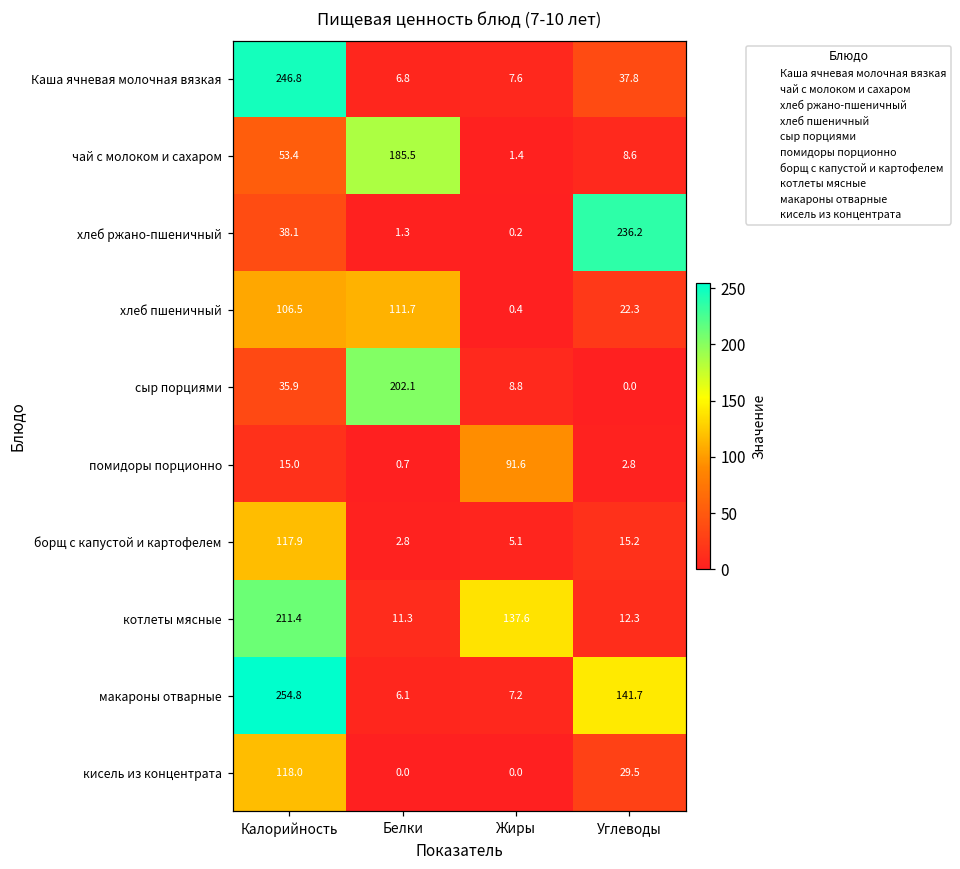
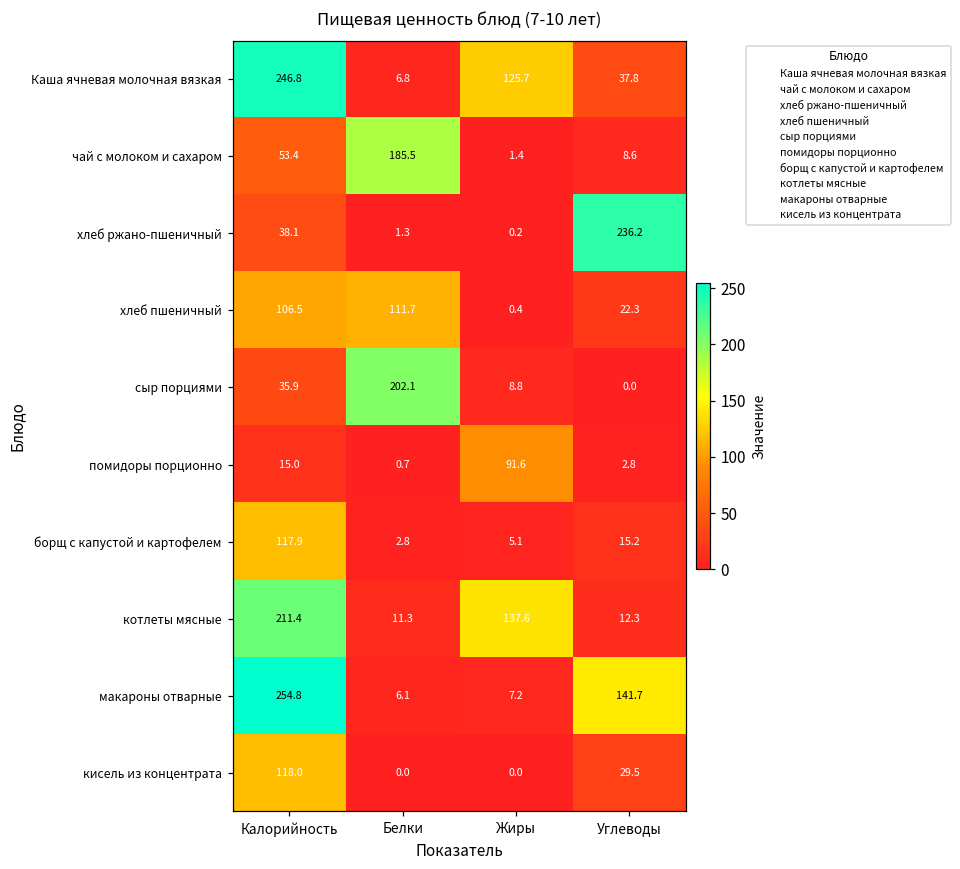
Каша ячневая молочная вязкая, Жиры: 7.6 -> 125.7
